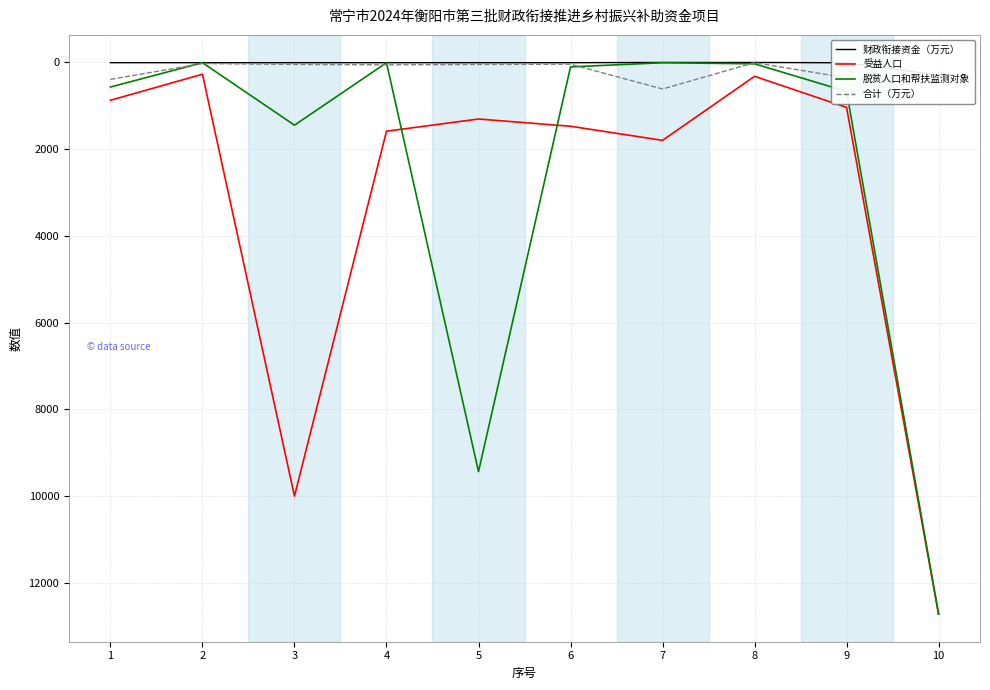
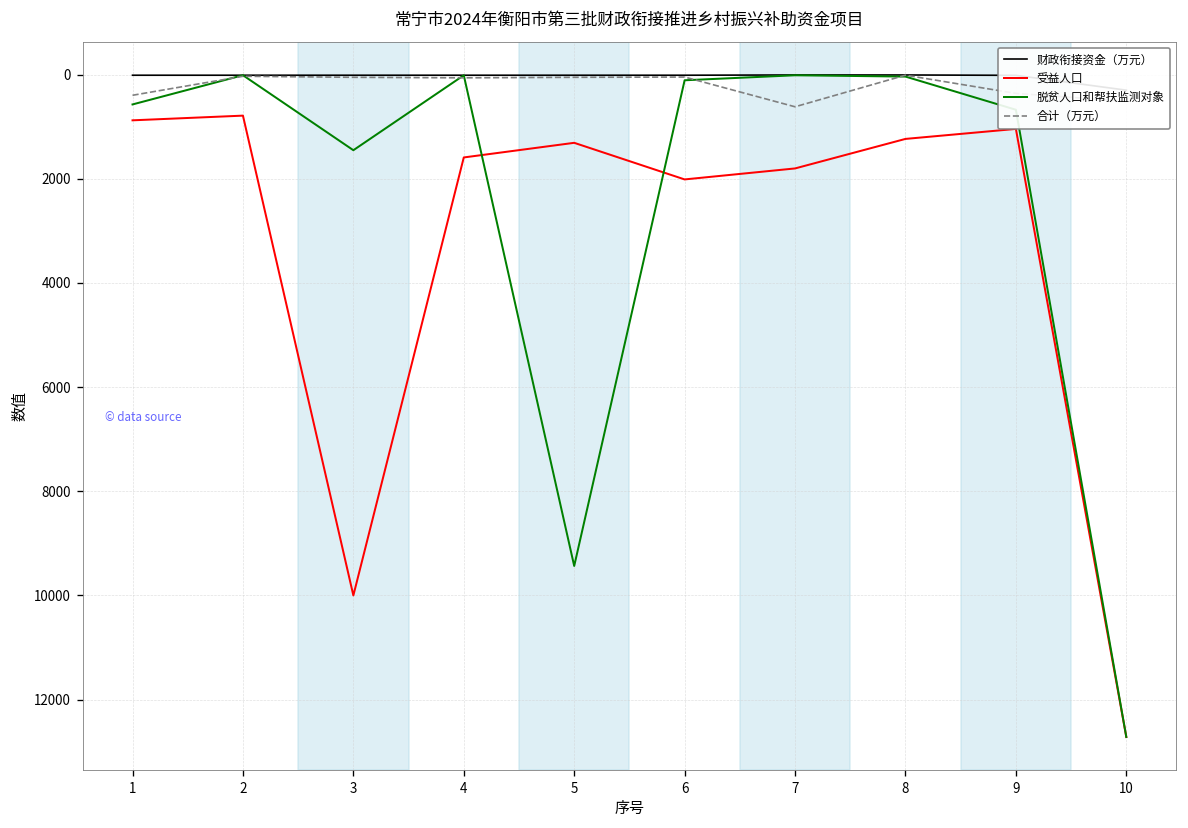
受益人口, 2: 300 -> 800
受益人口, 6: 1500 -> 2000
受益人口, 8: 300 -> 1200
